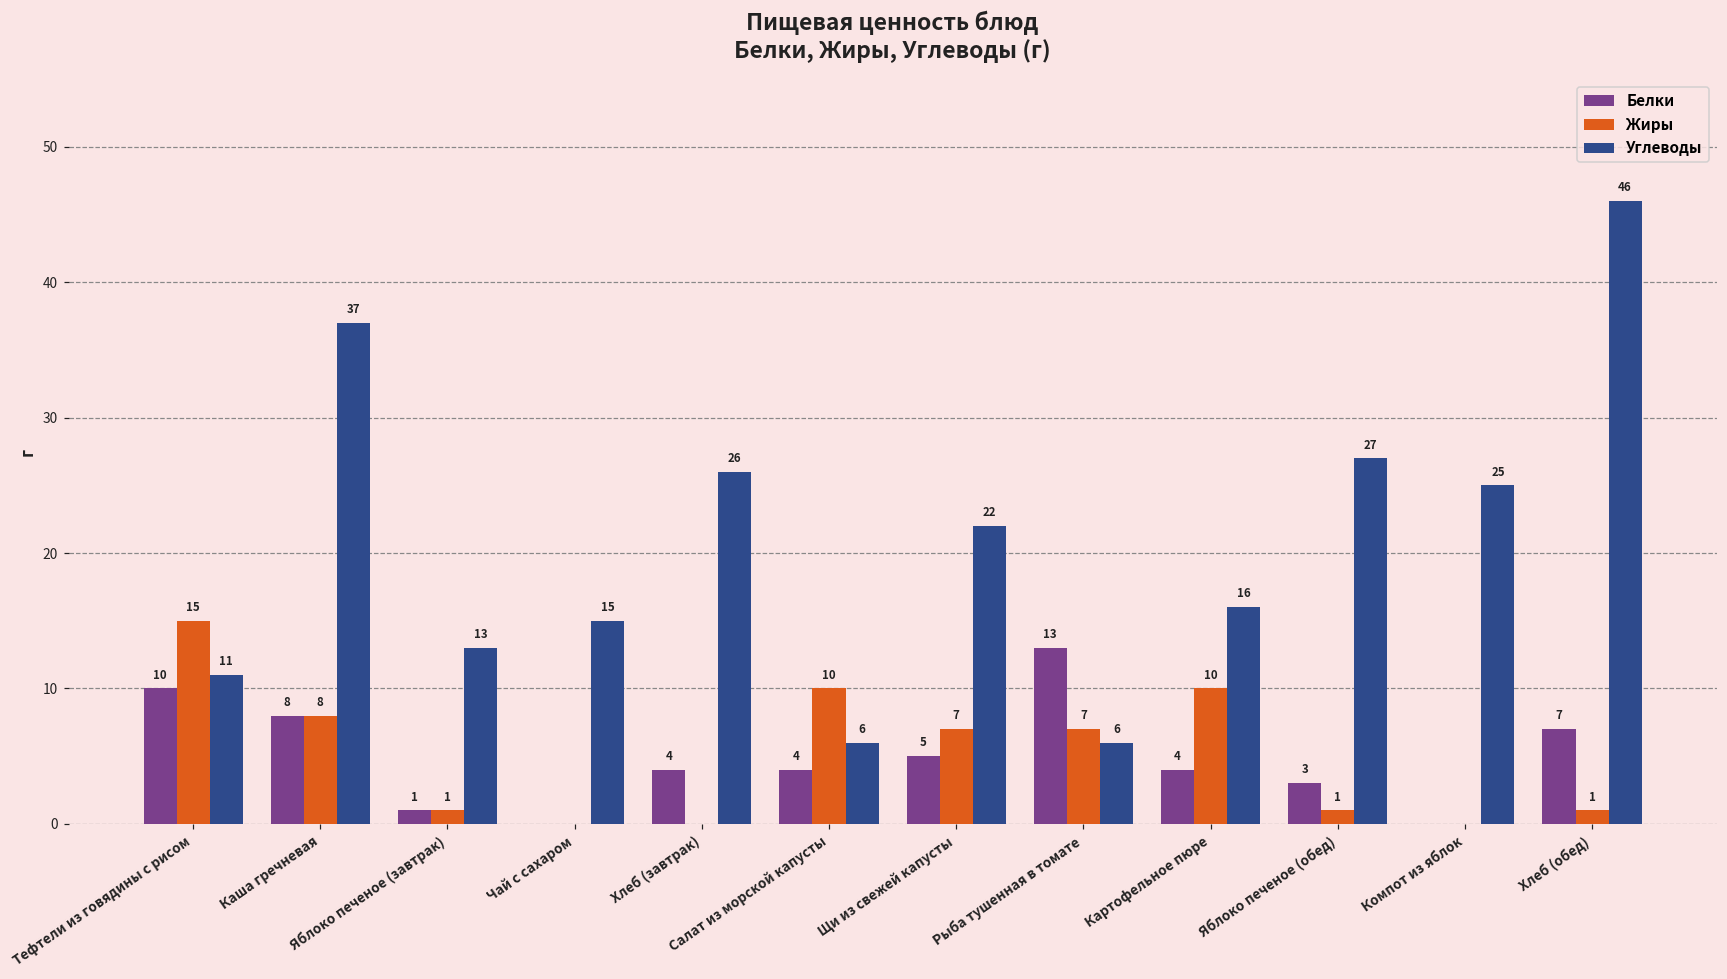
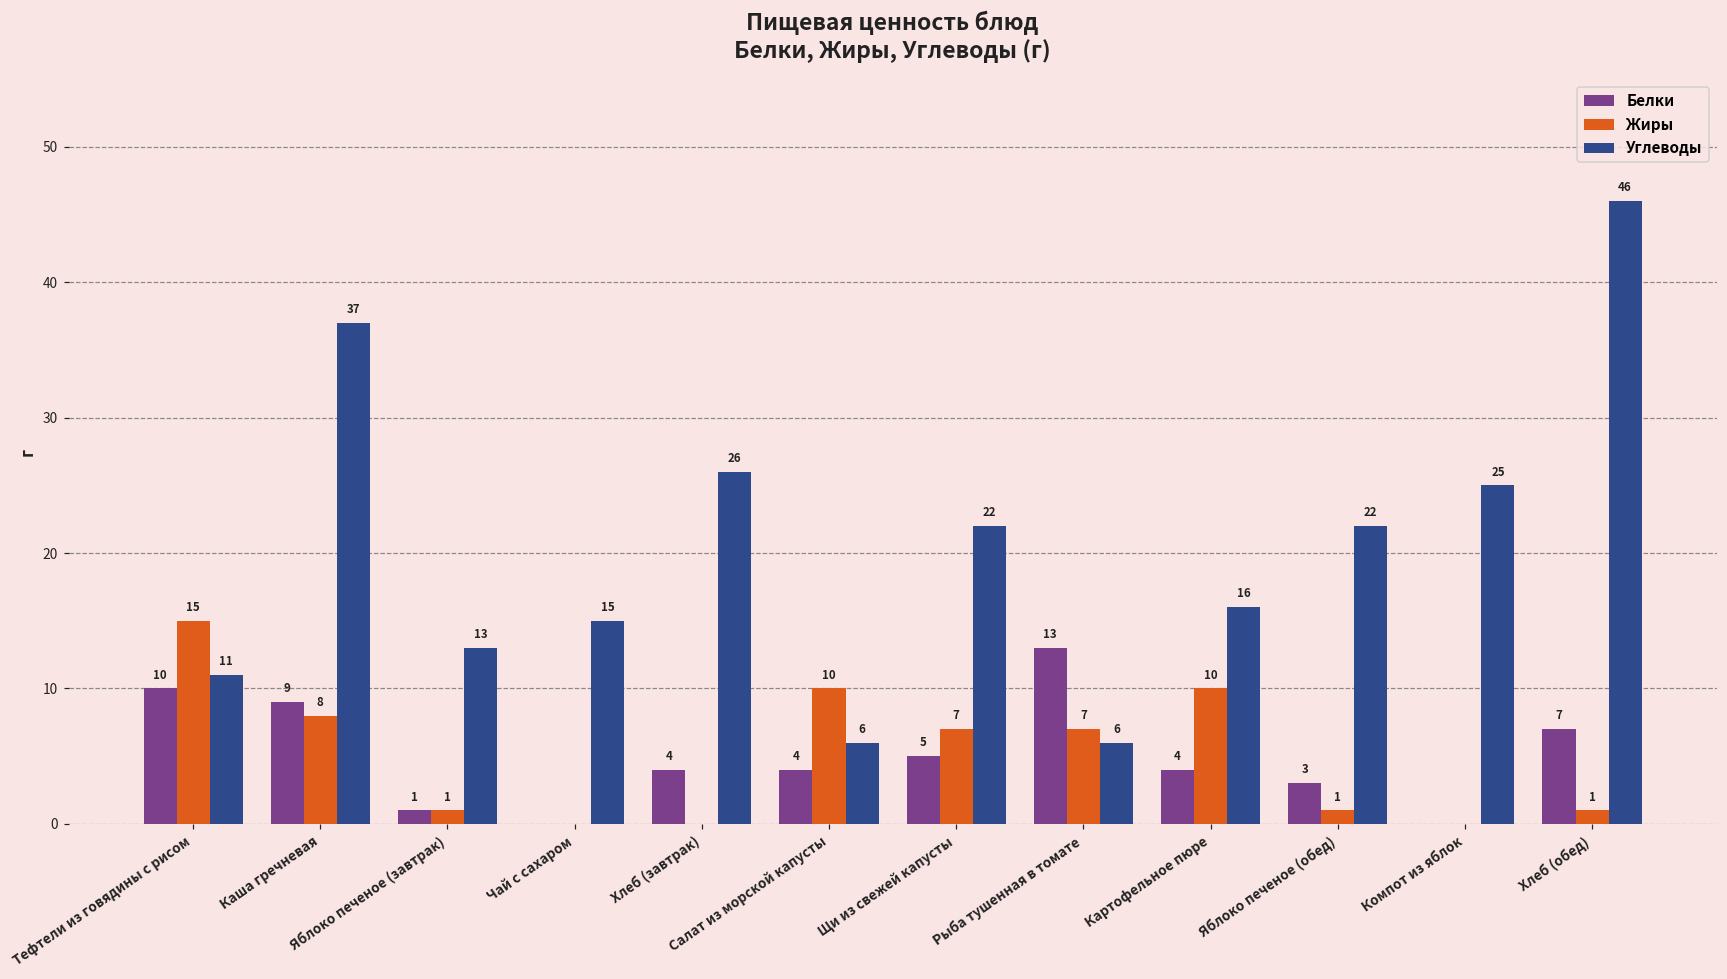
Белки, Каша гречневая: 8 -> 9
Углеводы, Яблоко печеное (обед): 27 -> 22
